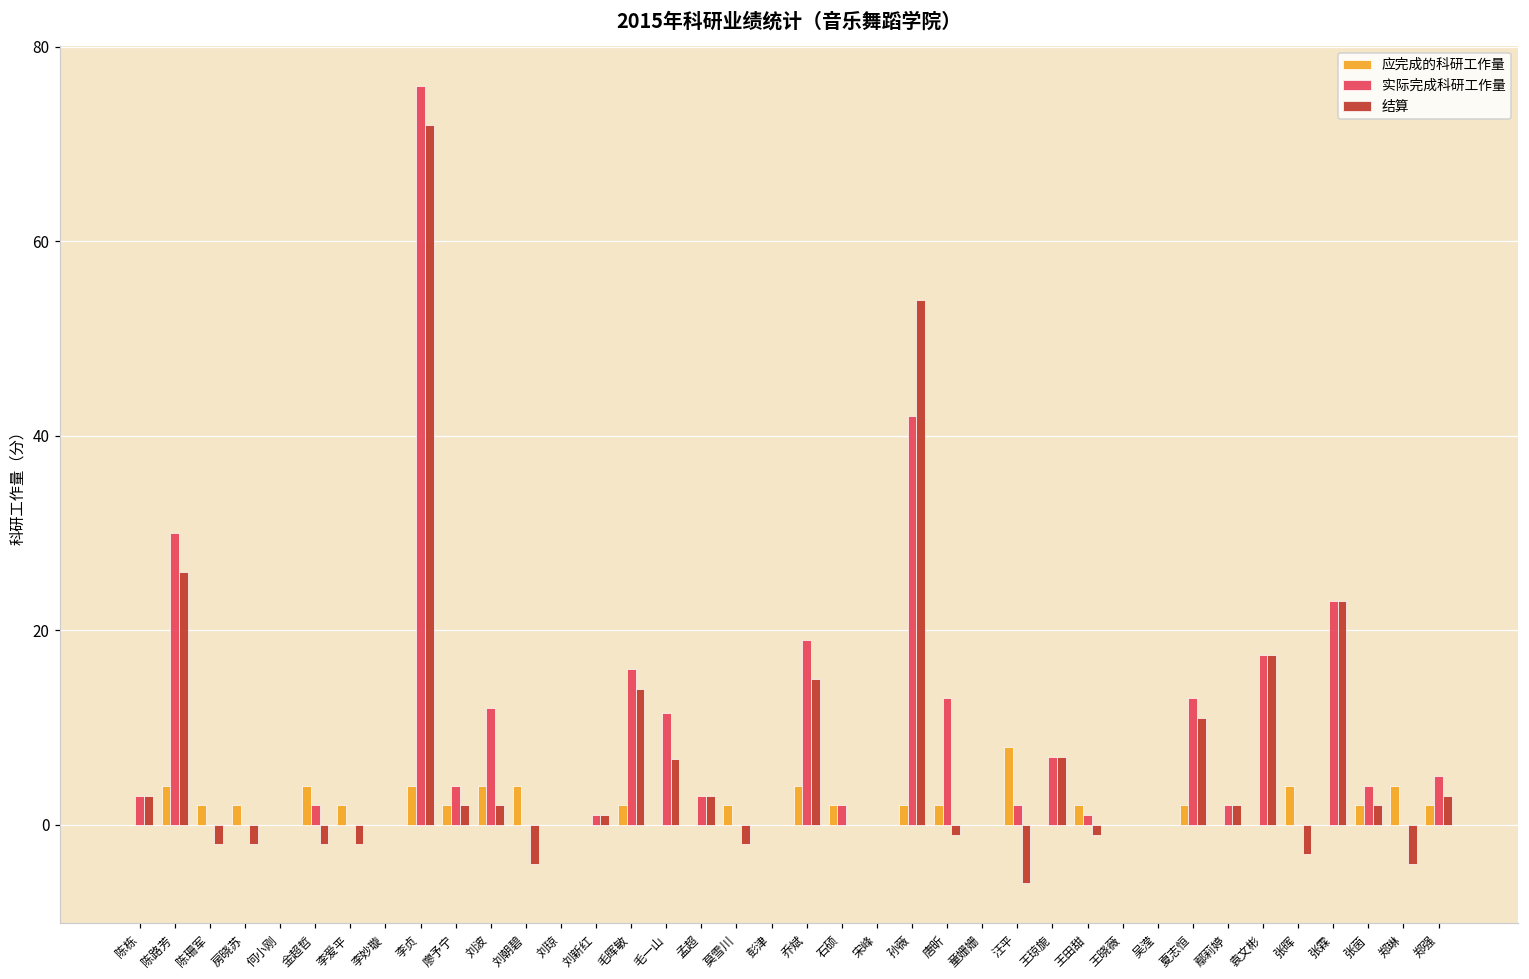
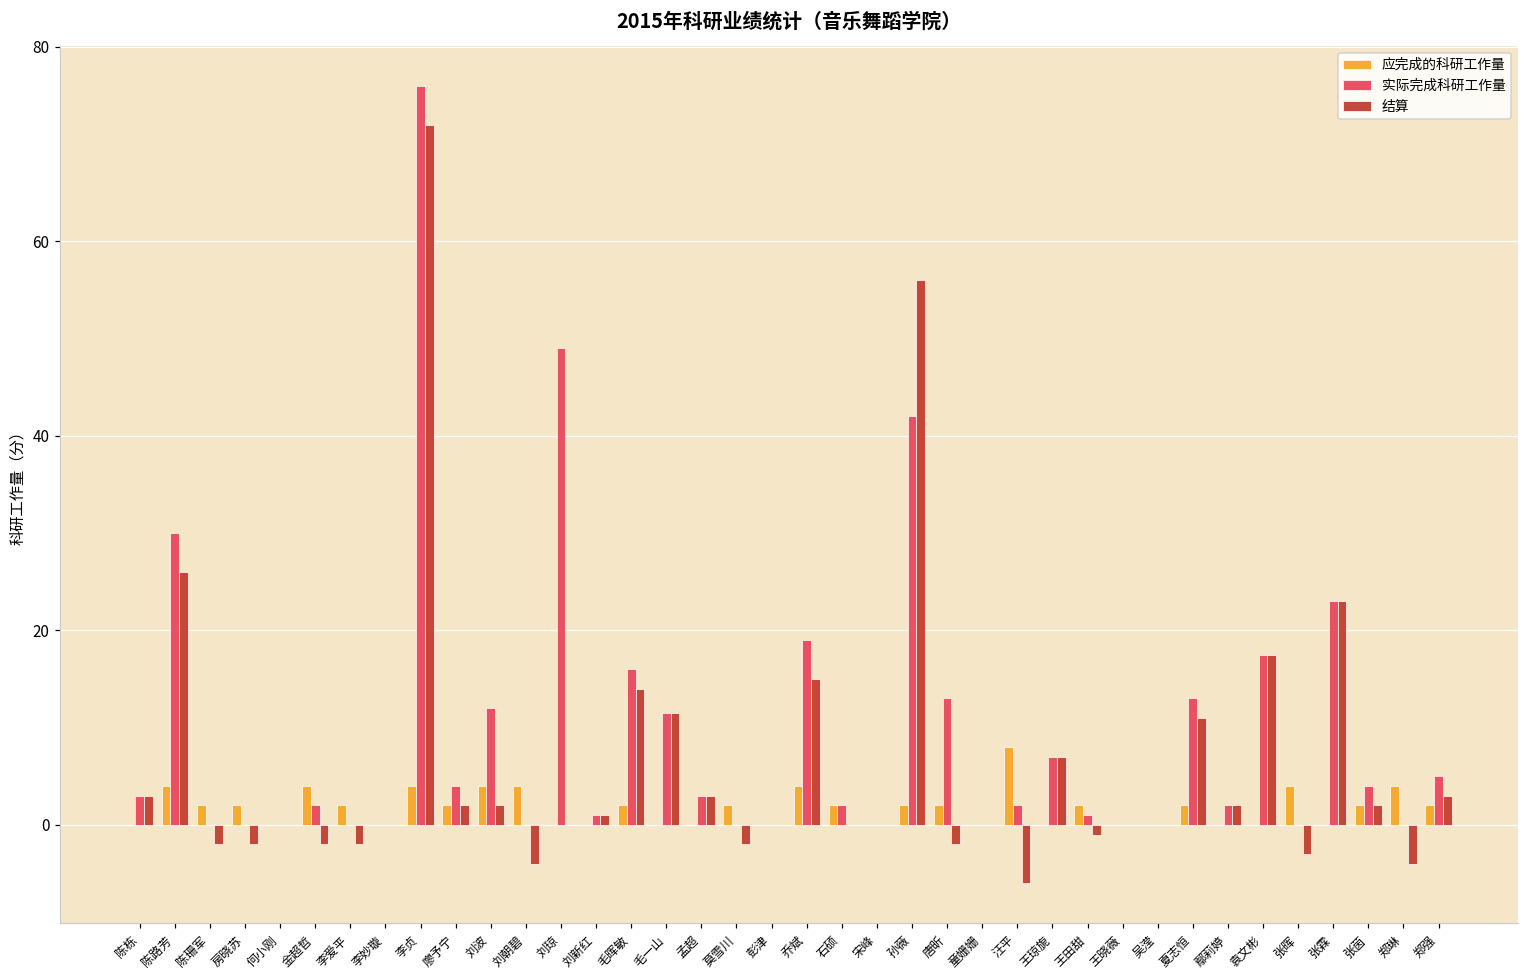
实际完成科研工作量, 刘琼: 0 -> 49
结算, 毛一山: 7 -> 12
结算, 孙薇: 54 -> 56
结算, 唐昕: -1 -> -2
